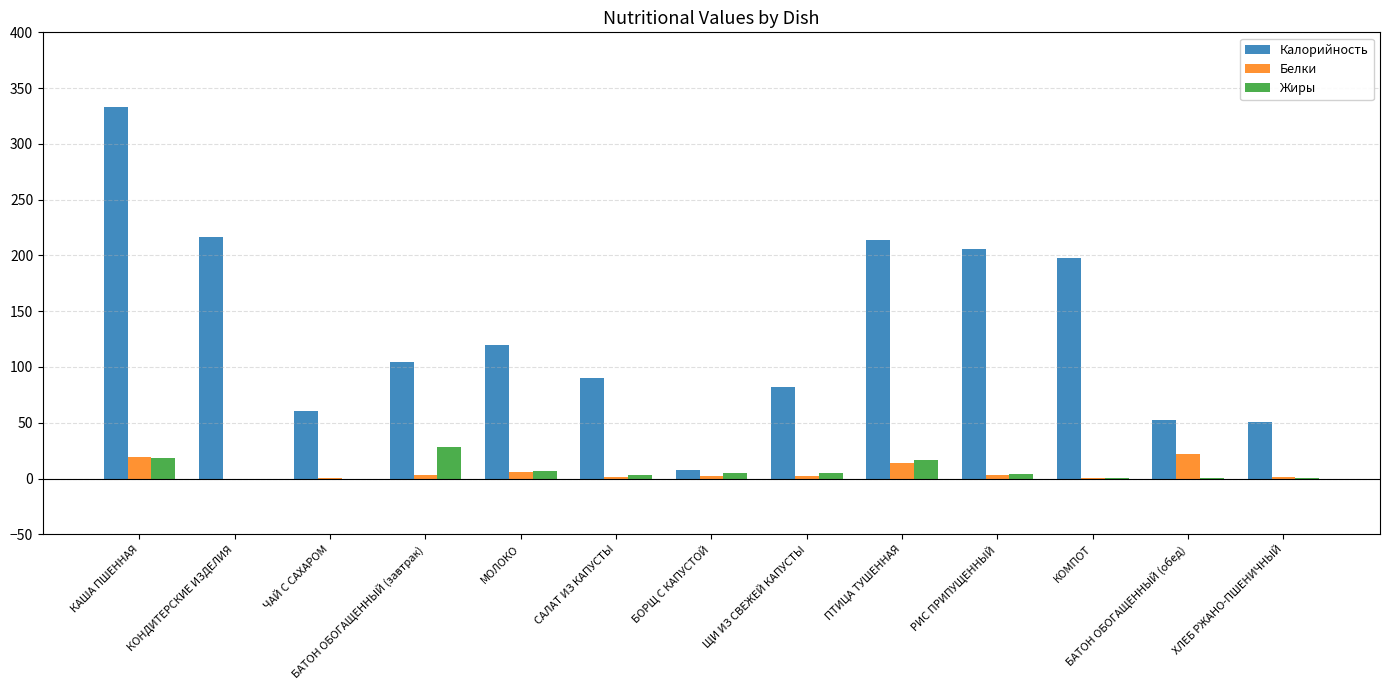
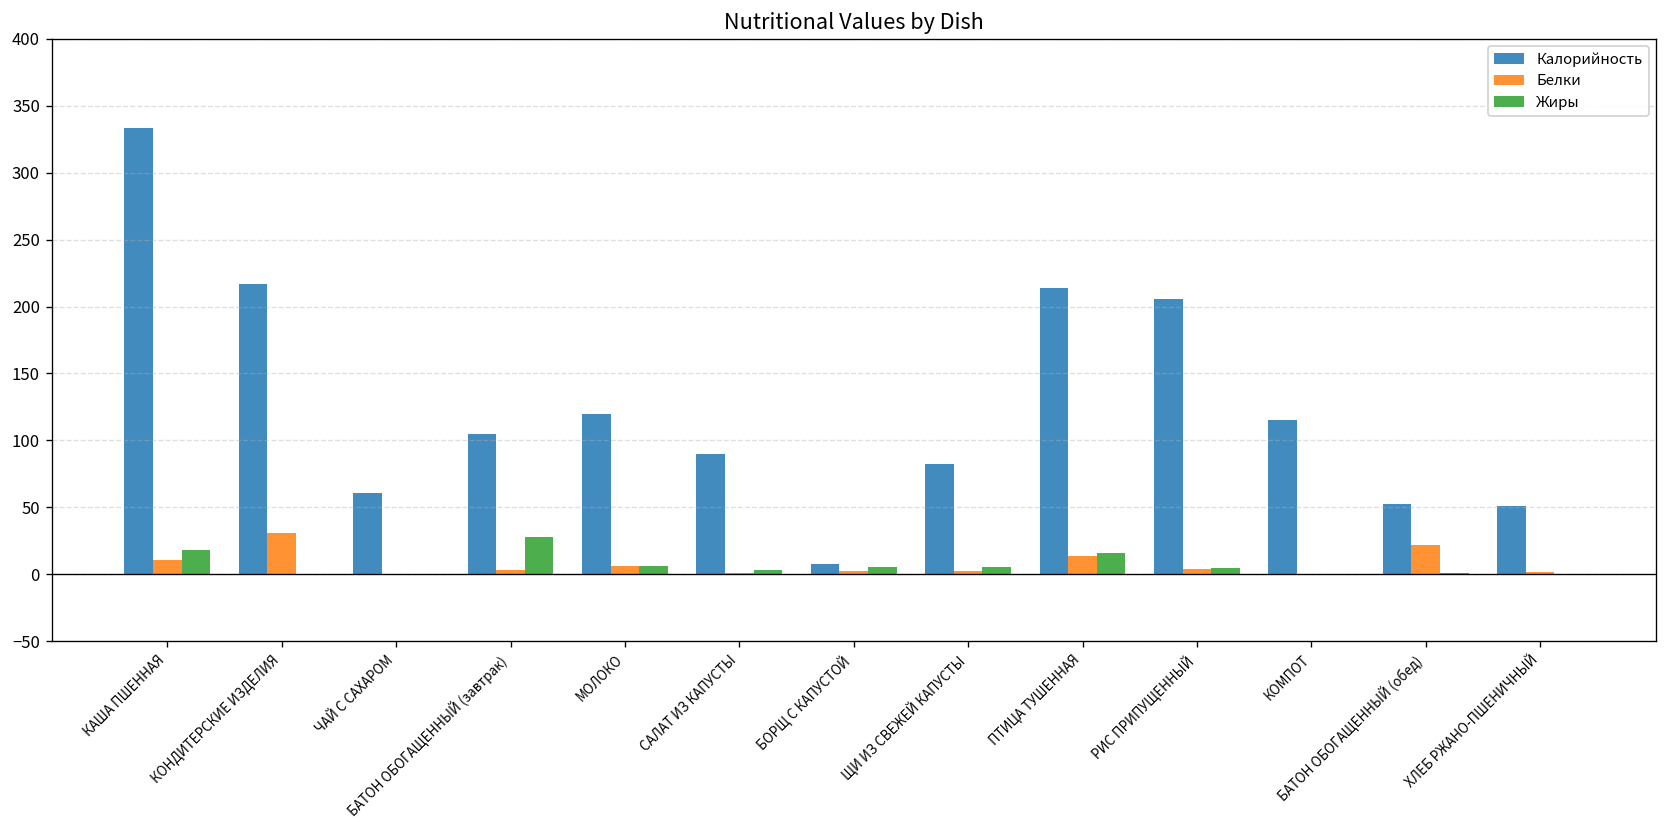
Белки, КАША ПШЕННАЯ: 19 -> 11
Белки, КОНДИТЕРСКИЕ ИЗДЕЛИЯ: 0 -> 31
Калорийность, КОМПОТ: 198 -> 115
